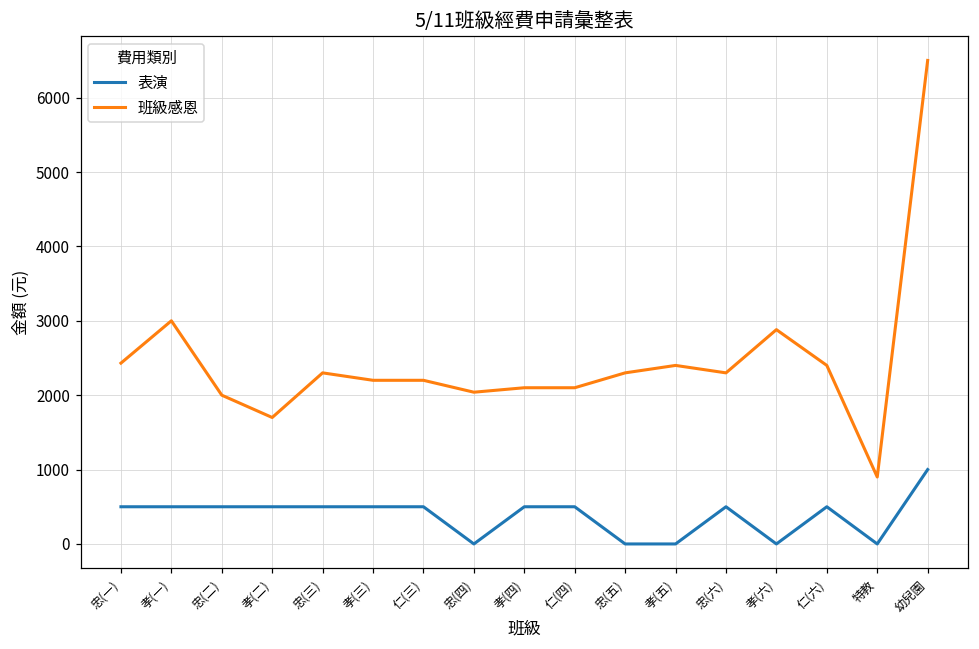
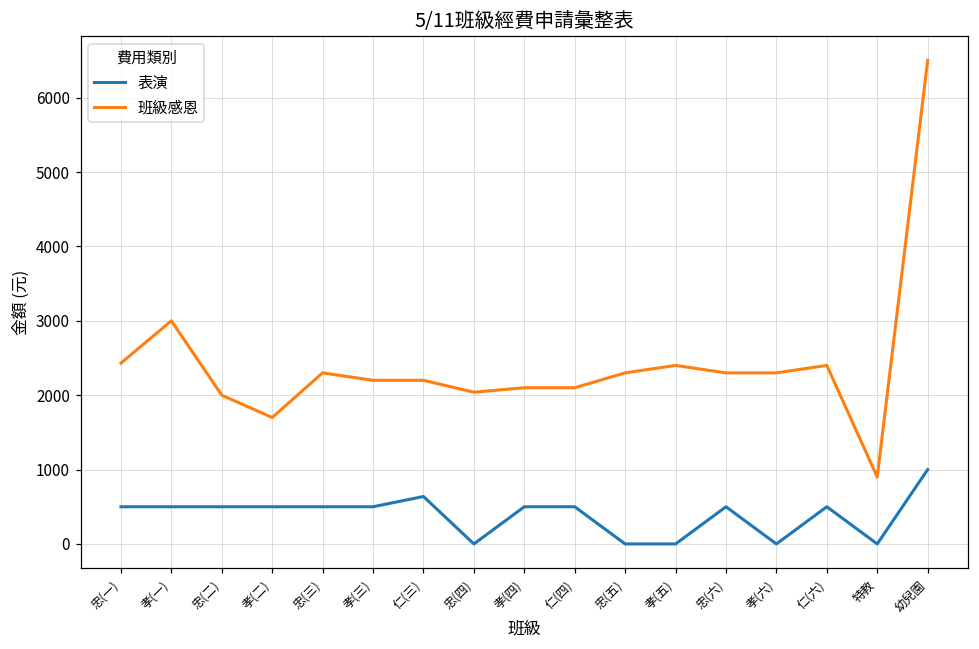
表演, 仁(三): 500 -> 600
班級感恩, 孝(六): 2900 -> 2300
